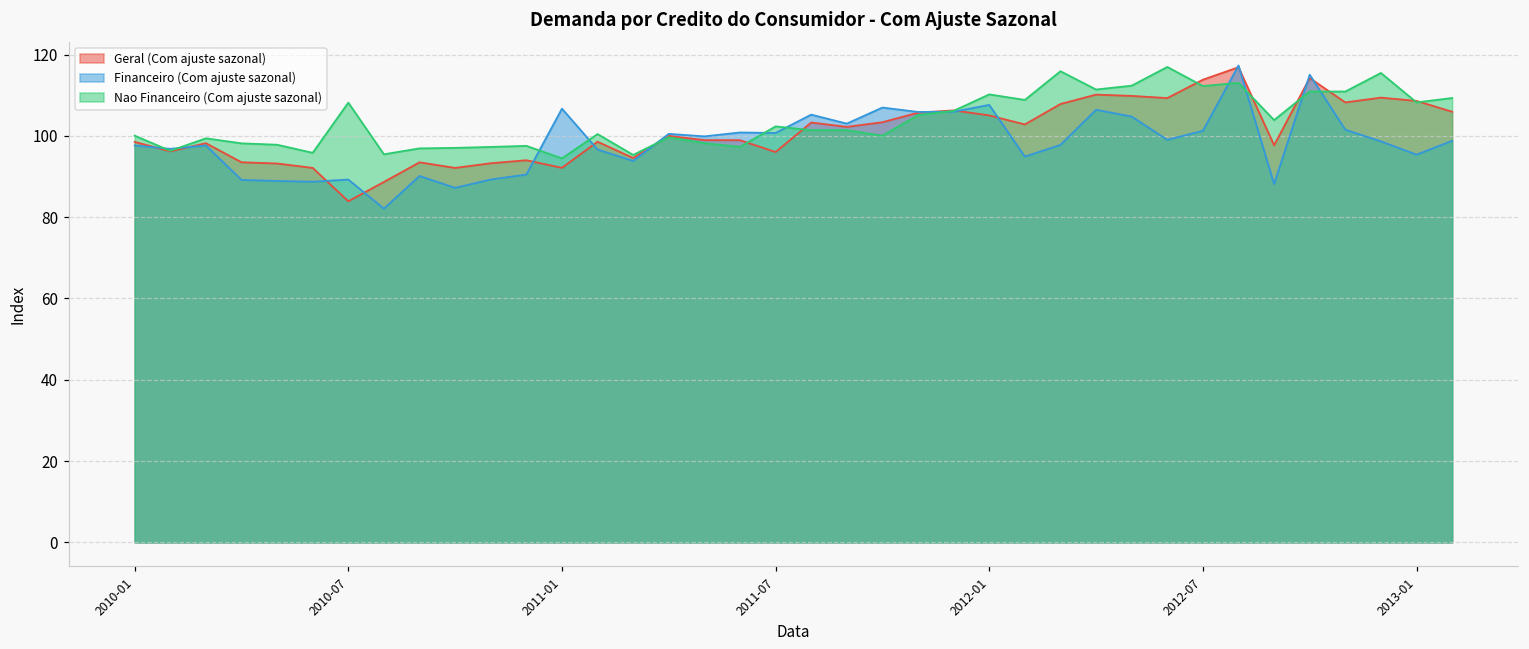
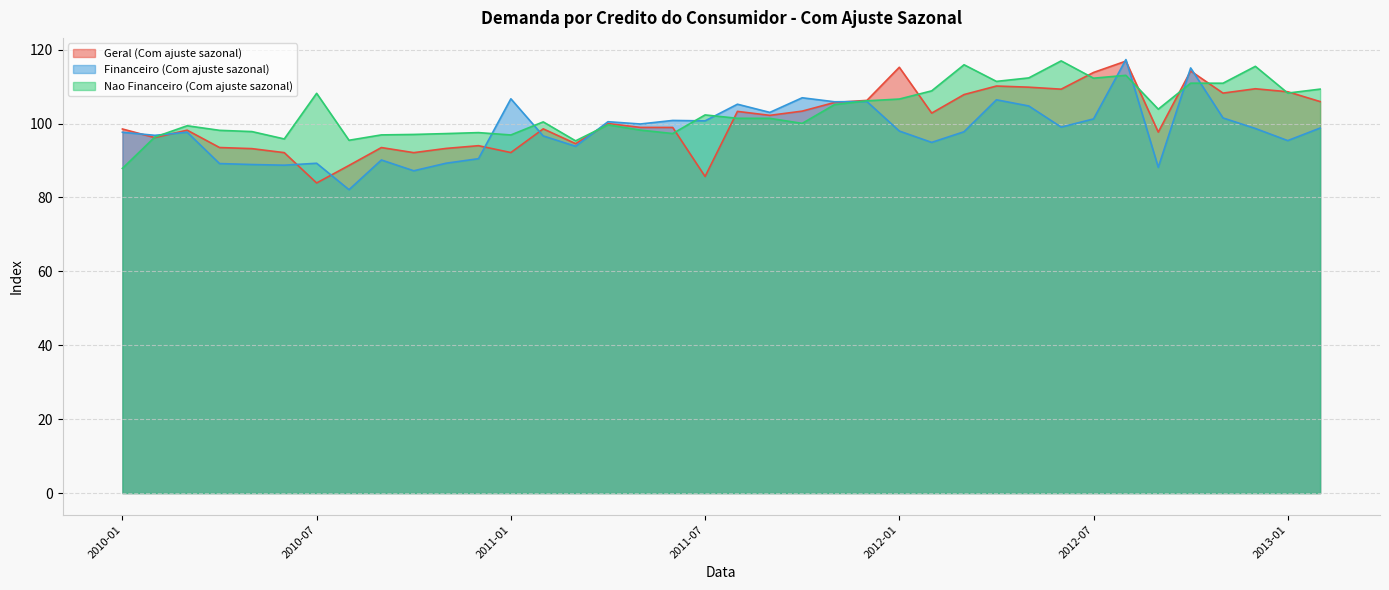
Nao Financeiro (Com ajuste sazonal), 2010-01: 100 -> 88
Nao Financeiro (Com ajuste sazonal), 2011-01: 94 -> 97
Geral (Com ajuste sazonal), 2011-07: 96 -> 86
Geral (Com ajuste sazonal), 2012-01: 105 -> 115
Financeiro (Com ajuste sazonal), 2012-01: 108 -> 98
Nao Financeiro (Com ajuste sazonal), 2012-01: 110 -> 107
